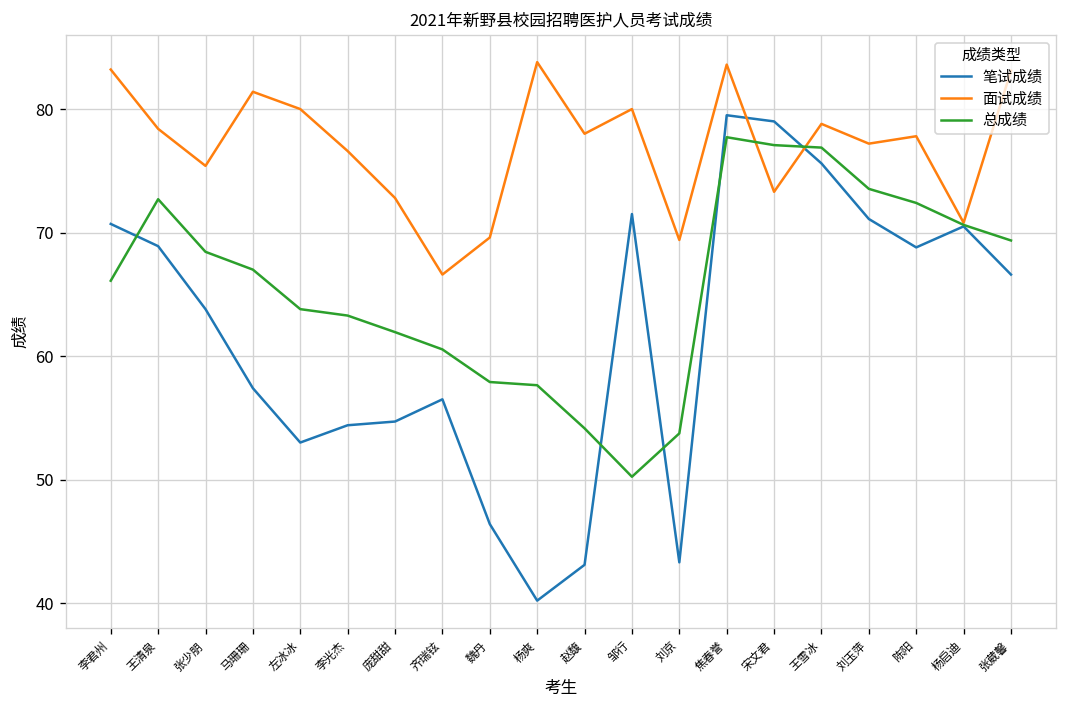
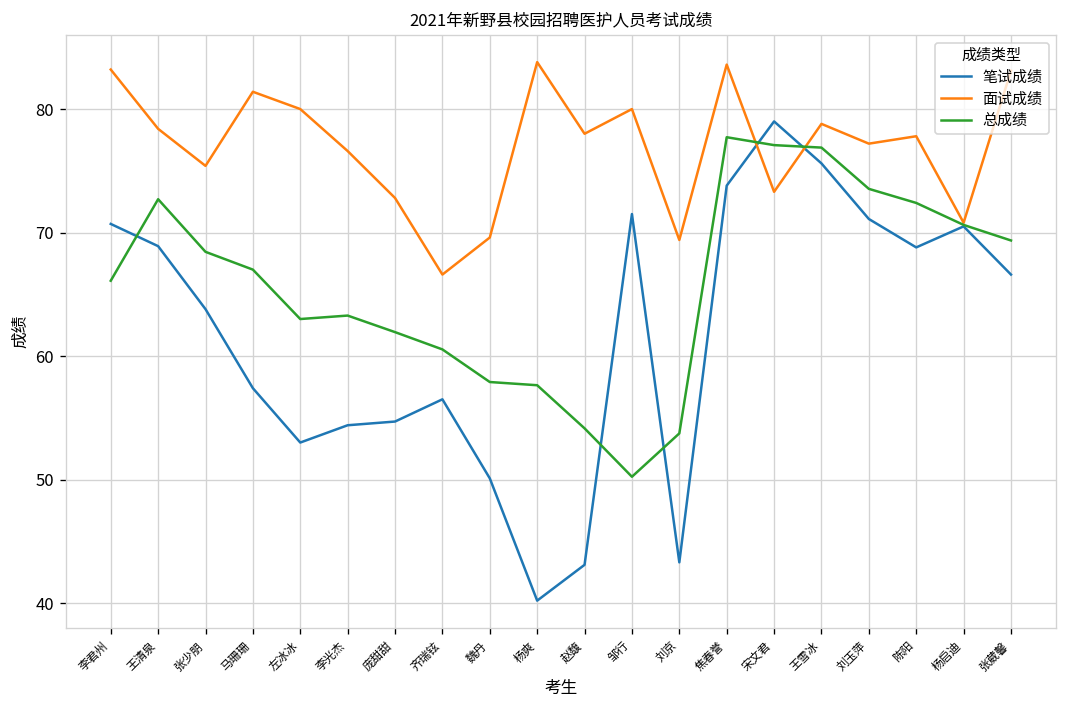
总成绩, 左冰冰: 63.8 -> 63.0
笔试成绩, 魏丹: 46.4 -> 50.1
笔试成绩, 焦春誉: 79.5 -> 73.8
